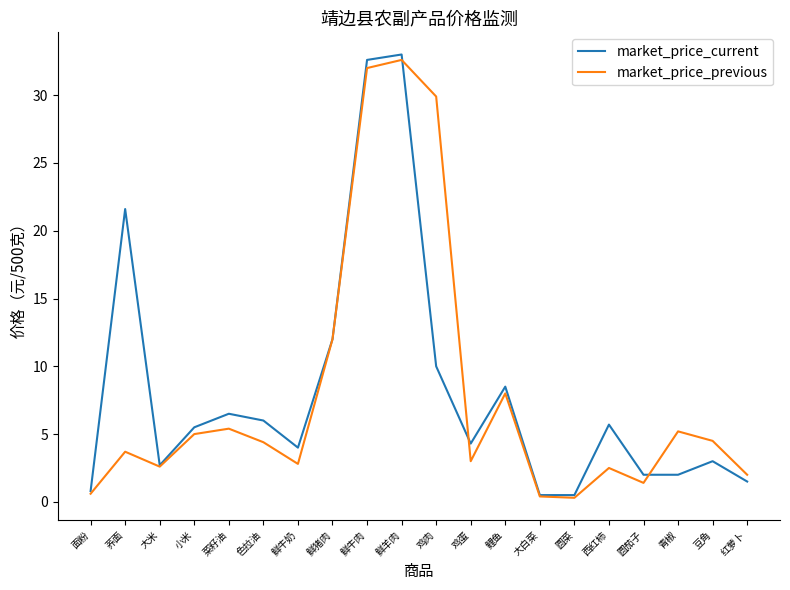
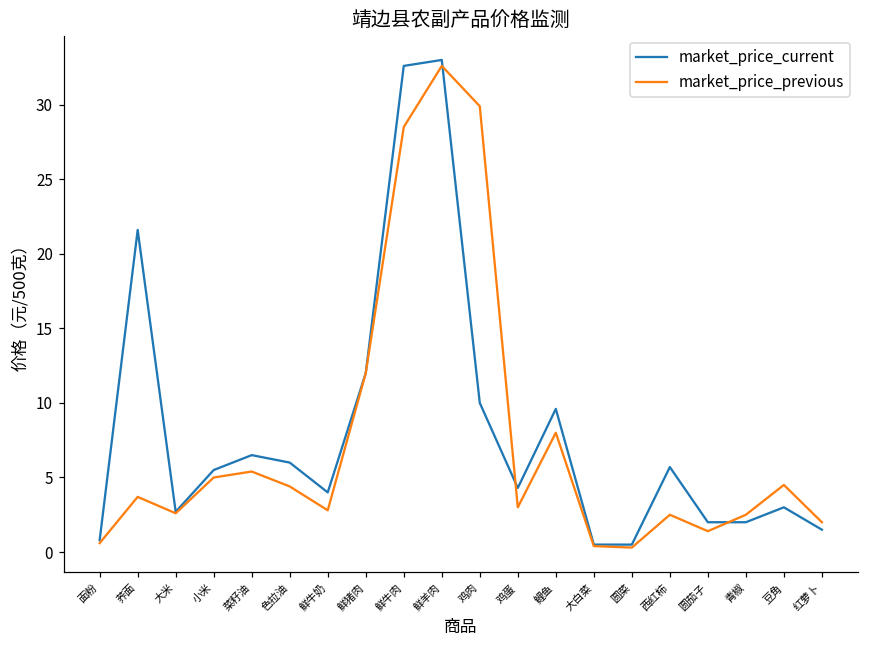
market_price_previous, 鲜牛肉: 32.0 -> 28.5
market_price_current, 鲤鱼: 8.5 -> 9.6
market_price_previous, 青椒: 5.2 -> 2.5
